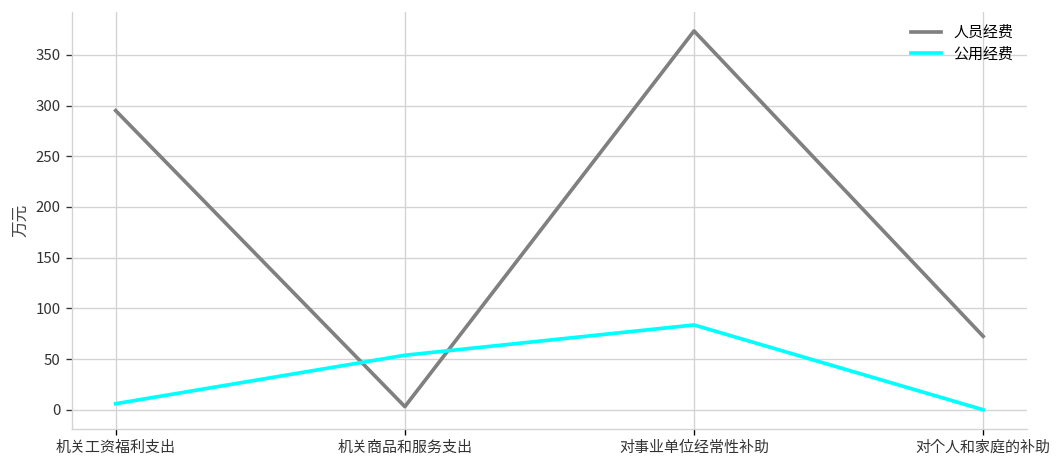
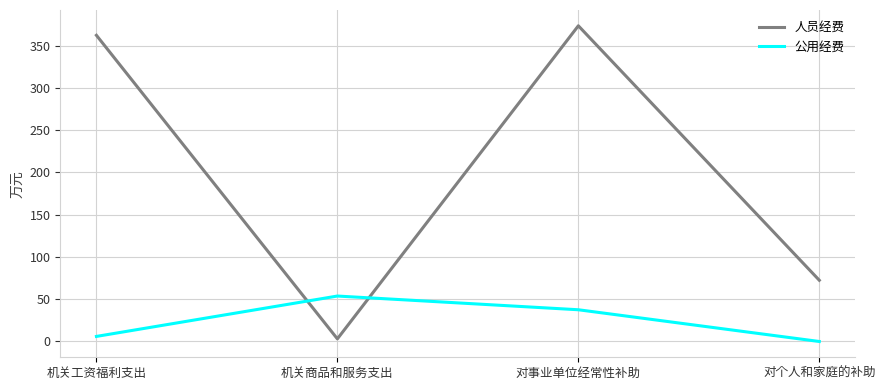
人员经费, 机关工资福利支出: 290 -> 360
公用经费, 对事业单位经常性补助: 80 -> 40
